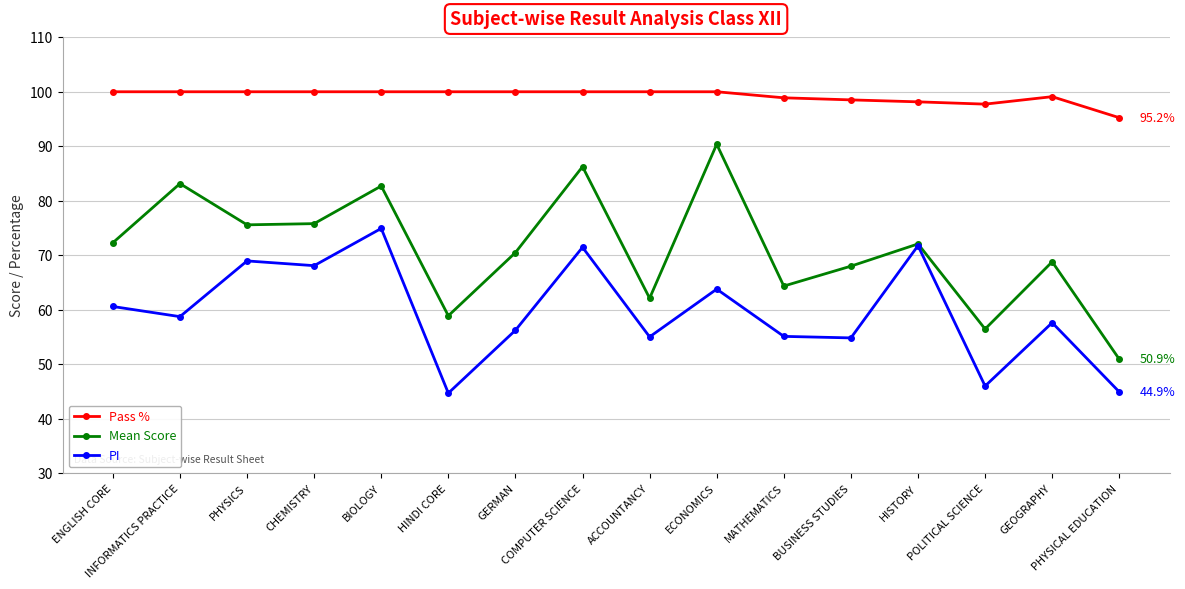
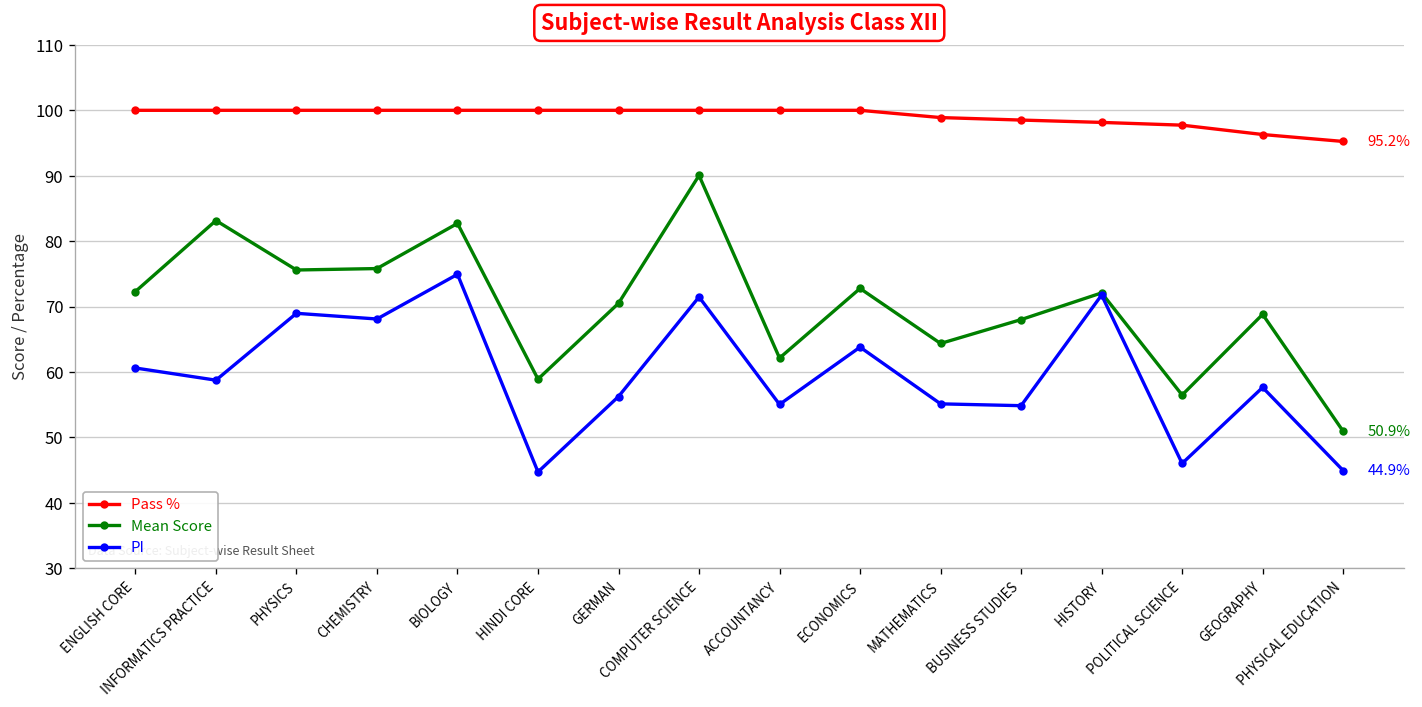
Mean Score, COMPUTER SCIENCE: 86 -> 90
Mean Score, ECONOMICS: 90 -> 73
Pass %, GEOGRAPHY: 99 -> 96
